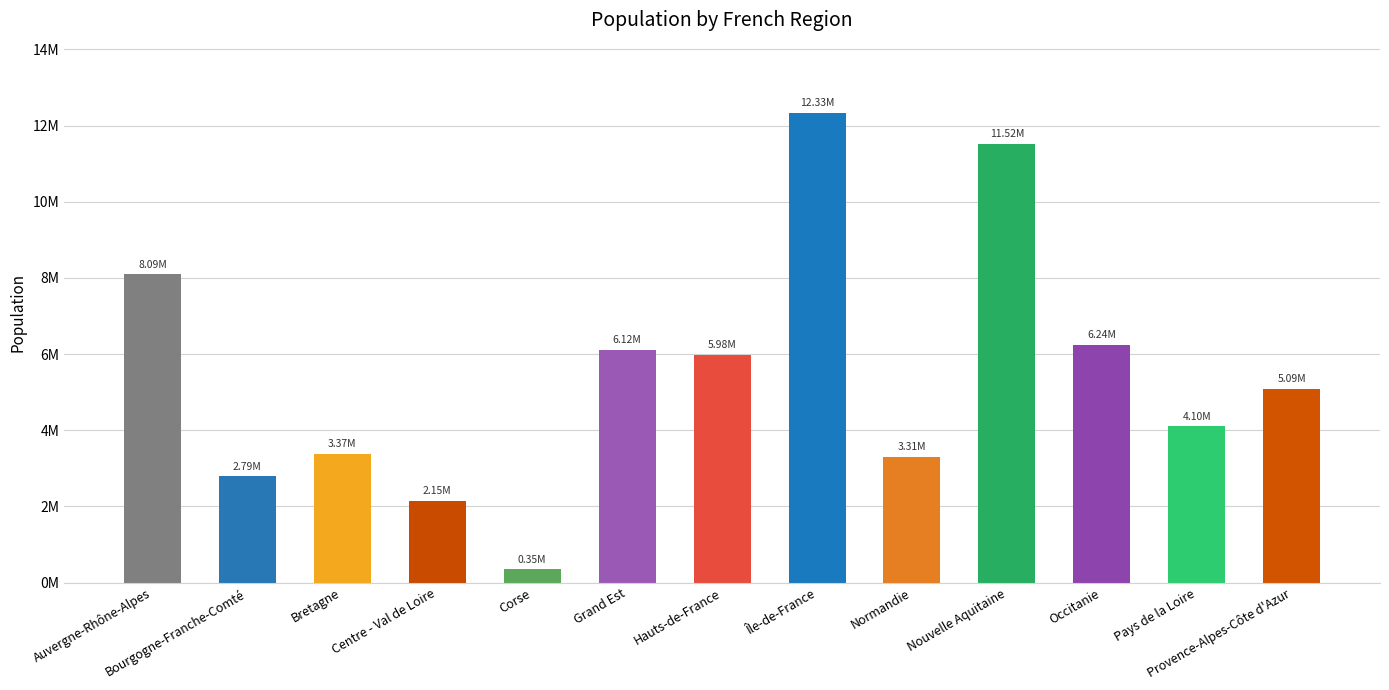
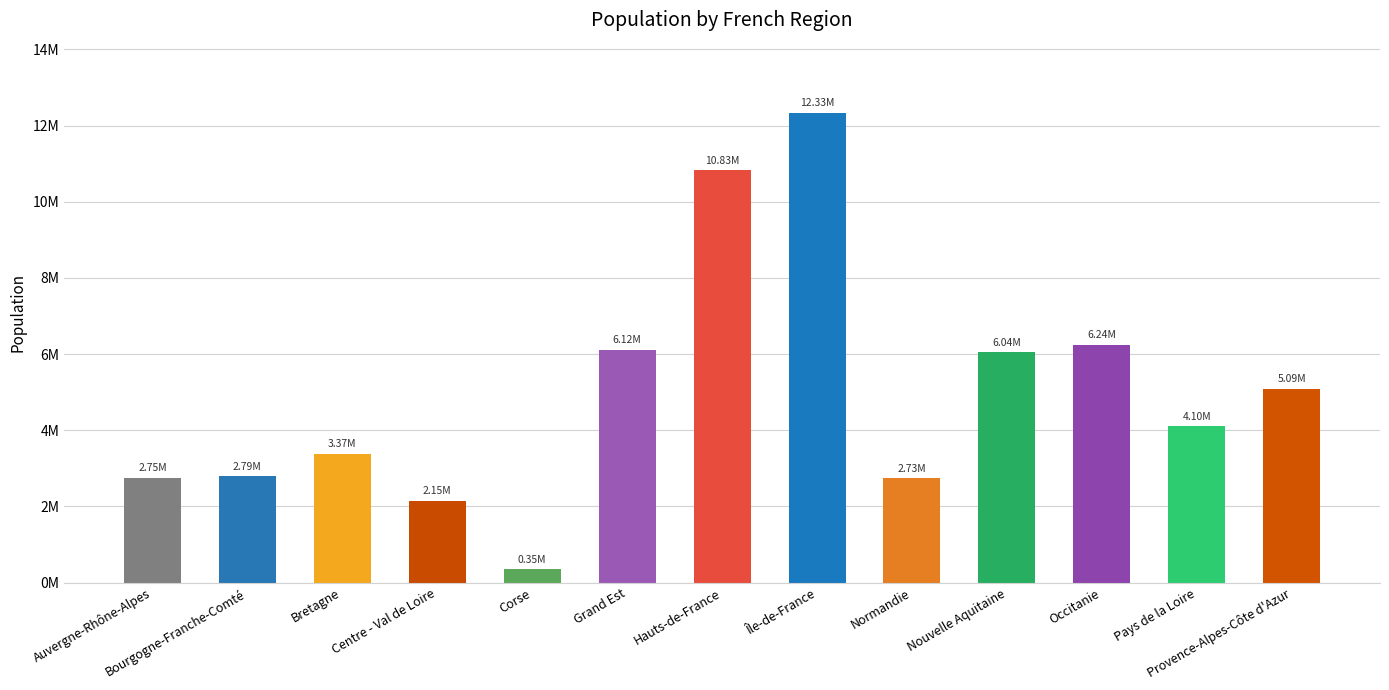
Auvergne-Rhône-Alpes: 8.09M -> 2.75M
Hauts-de-France: 5.98M -> 10.83M
Normandie: 3.31M -> 2.73M
Nouvelle Aquitaine: 11.52M -> 6.04M
